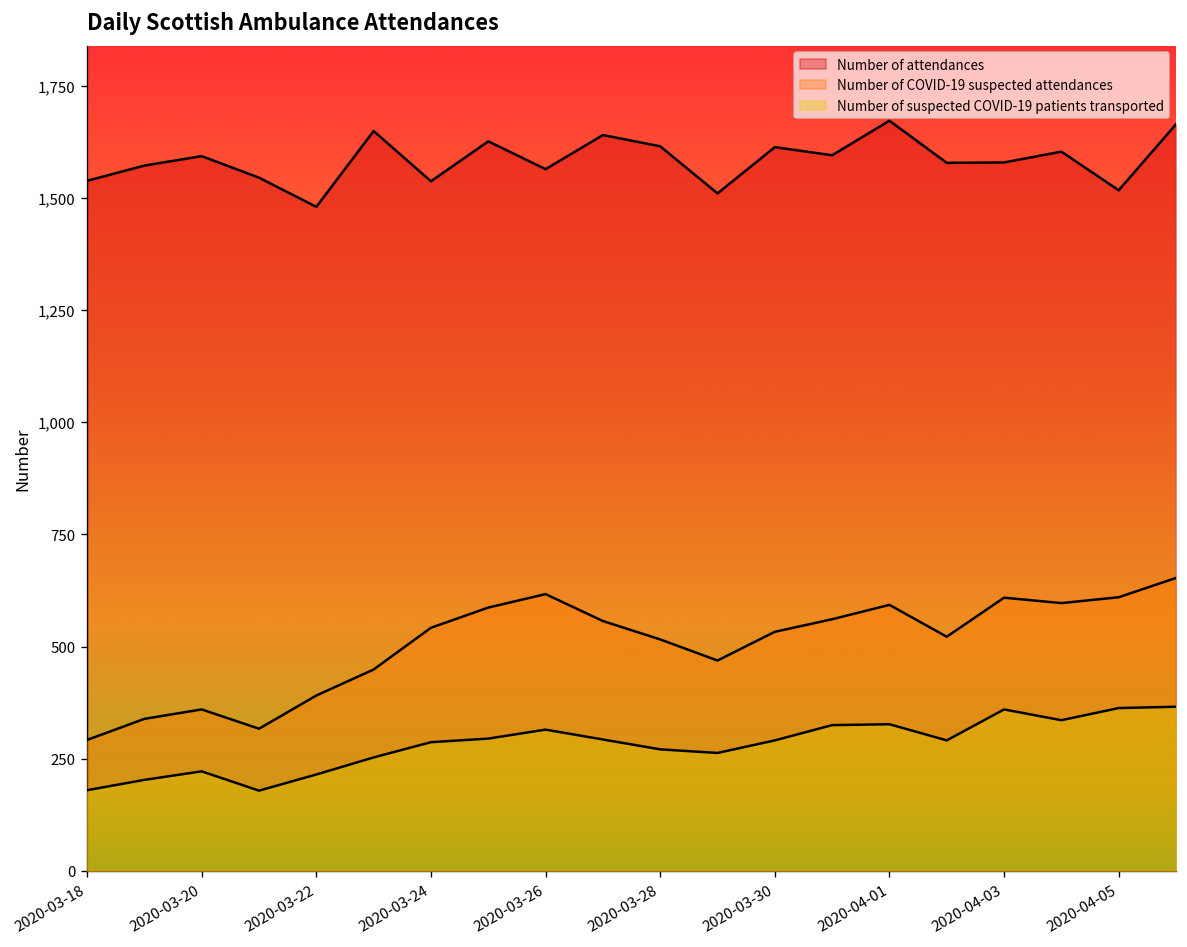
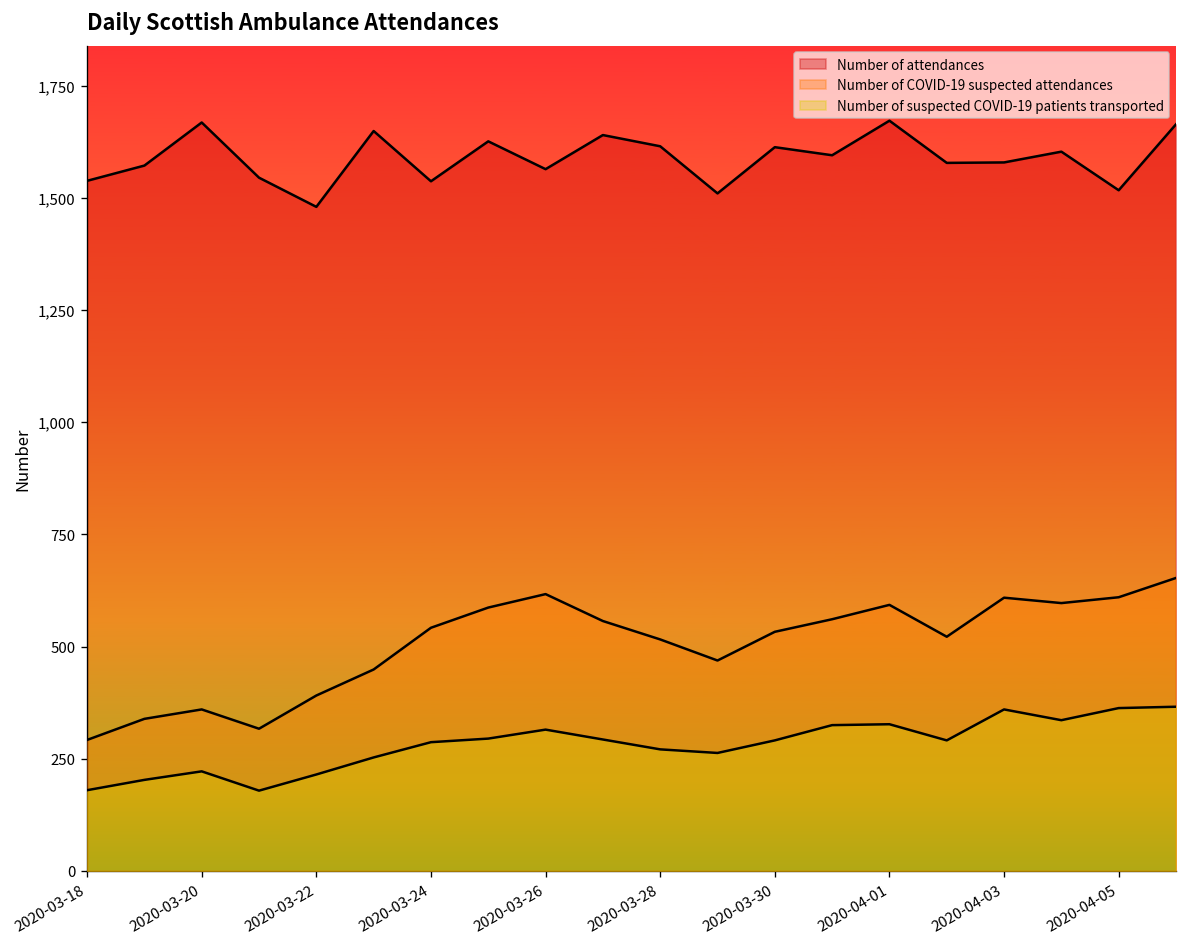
Number of attendances, 2020-03-20: 1,590 -> 1,670
